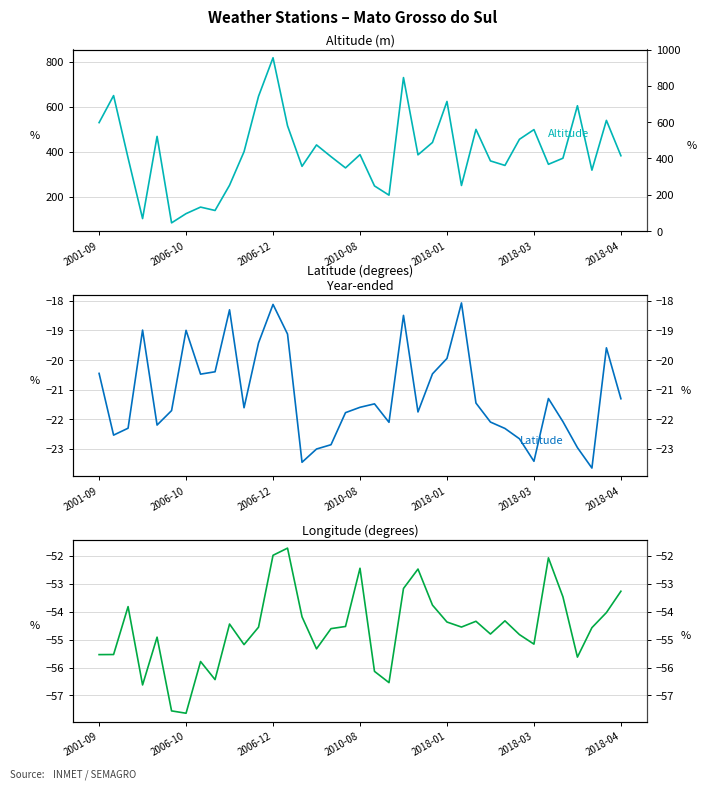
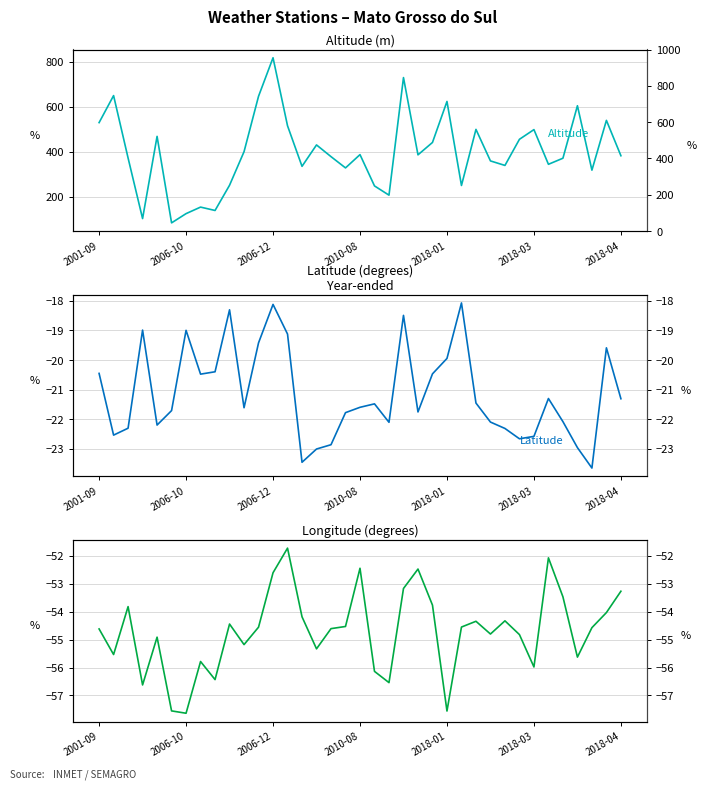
Latitude (degrees) Year-ended, 2018-03: -23.4 -> -22.6
Longitude (degrees), 2001-09: -55.5 -> -54.6
Longitude (degrees), 2006-12: -52.0 -> -52.6
Longitude (degrees), 2018-01: -54.4 -> -57.6
Longitude (degrees), 2018-03: -55.2 -> -56.0
